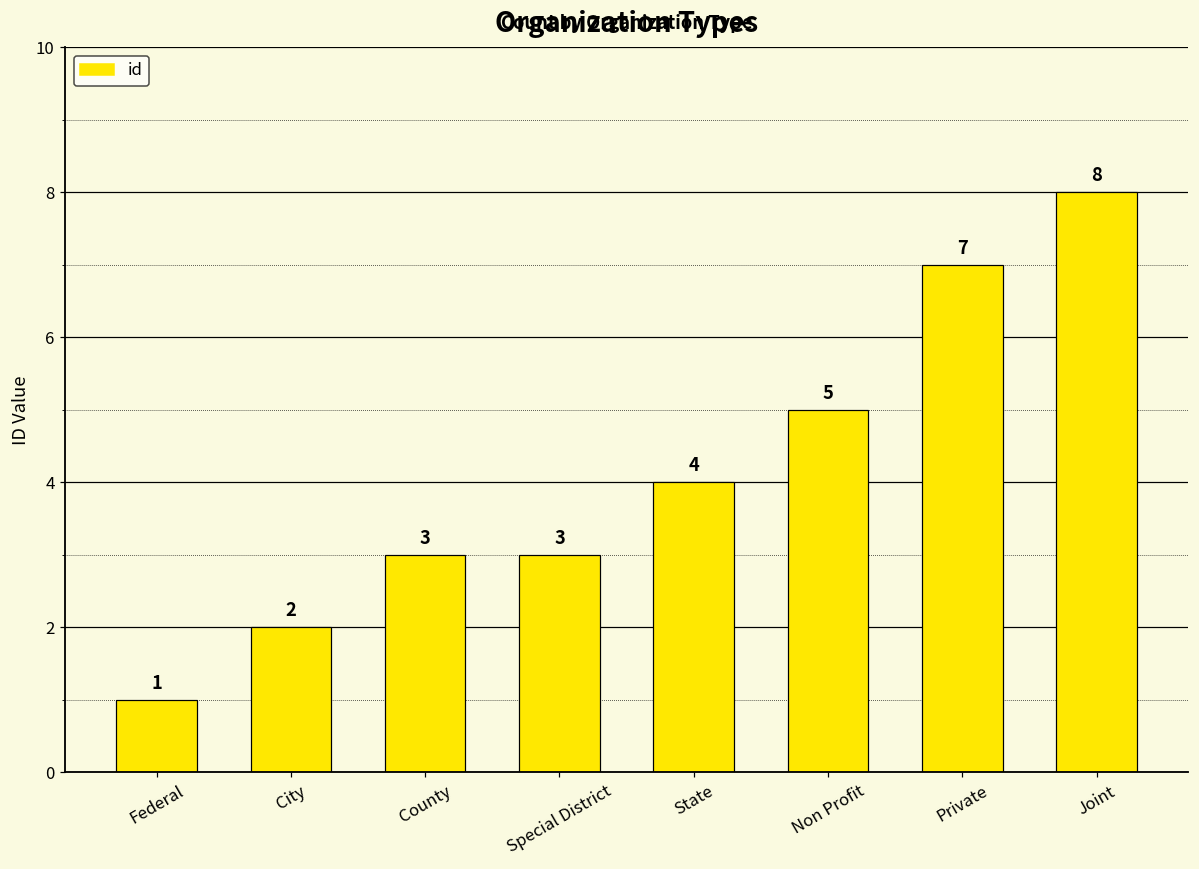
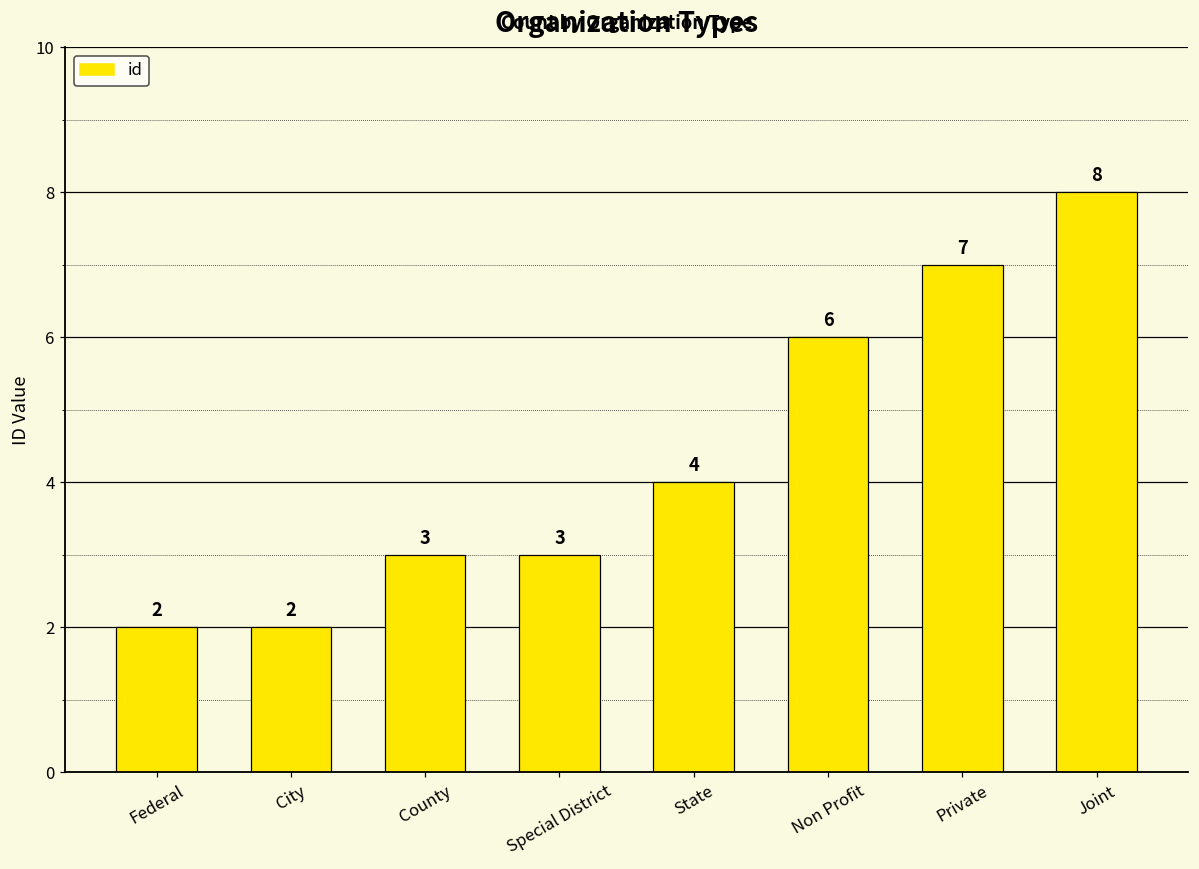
Federal: 1 -> 2
Non Profit: 5 -> 6
